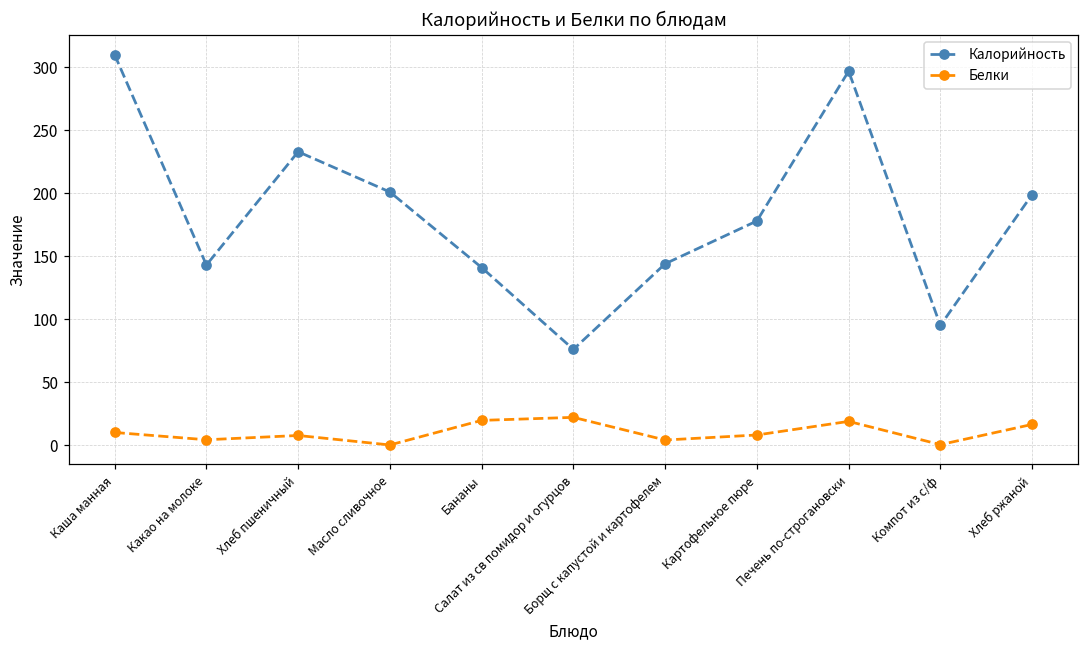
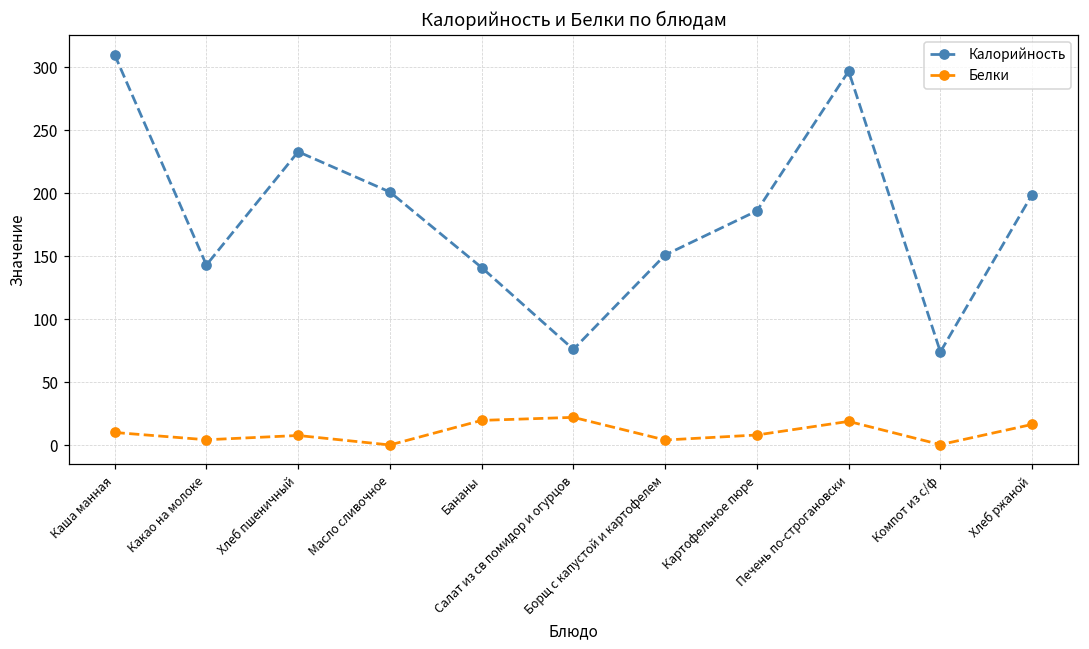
Калорийность, Борщ с капустой и картофелем: 144 -> 151
Калорийность, Картофельное пюре: 178 -> 186
Калорийность, Компот из с/ф: 95 -> 74
